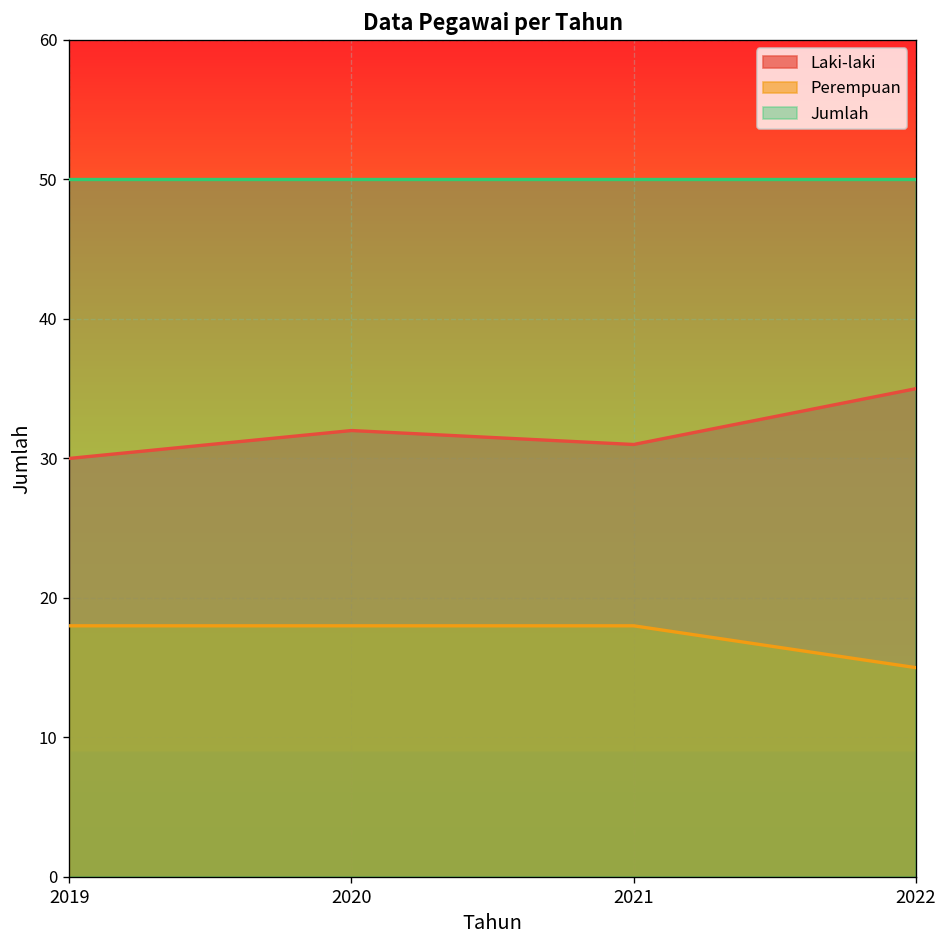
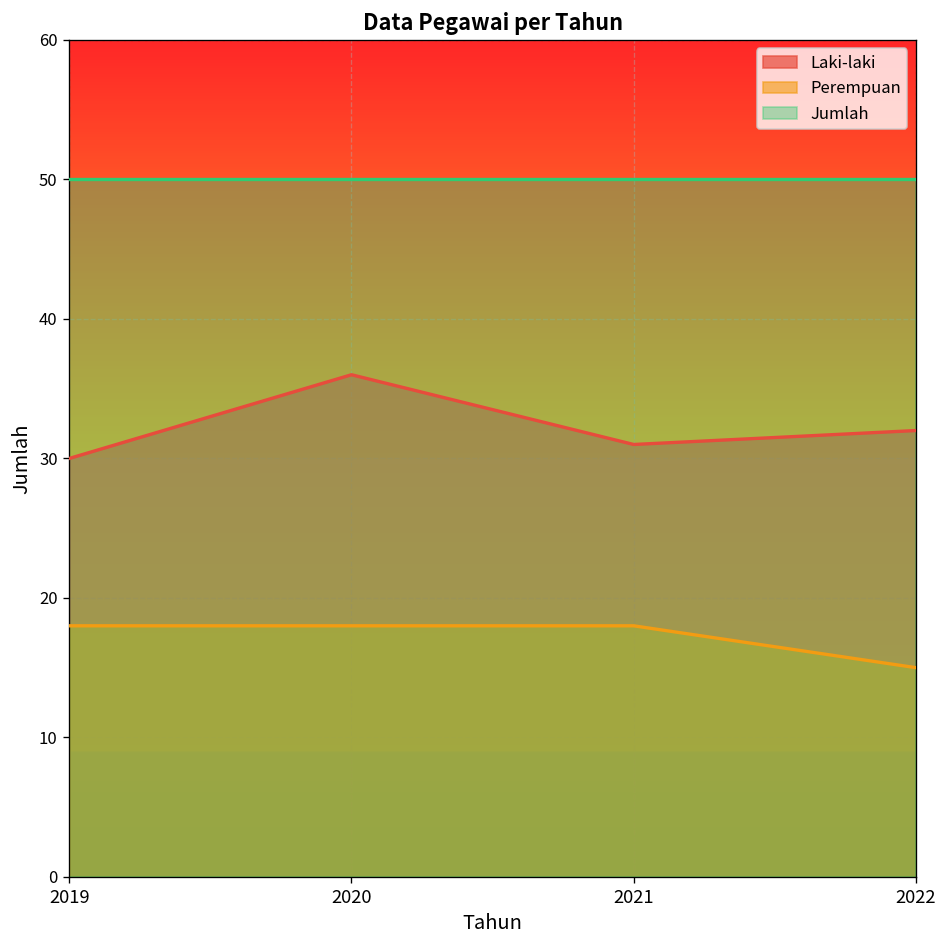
Laki-laki, 2020: 32 -> 36
Laki-laki, 2022: 35 -> 32
